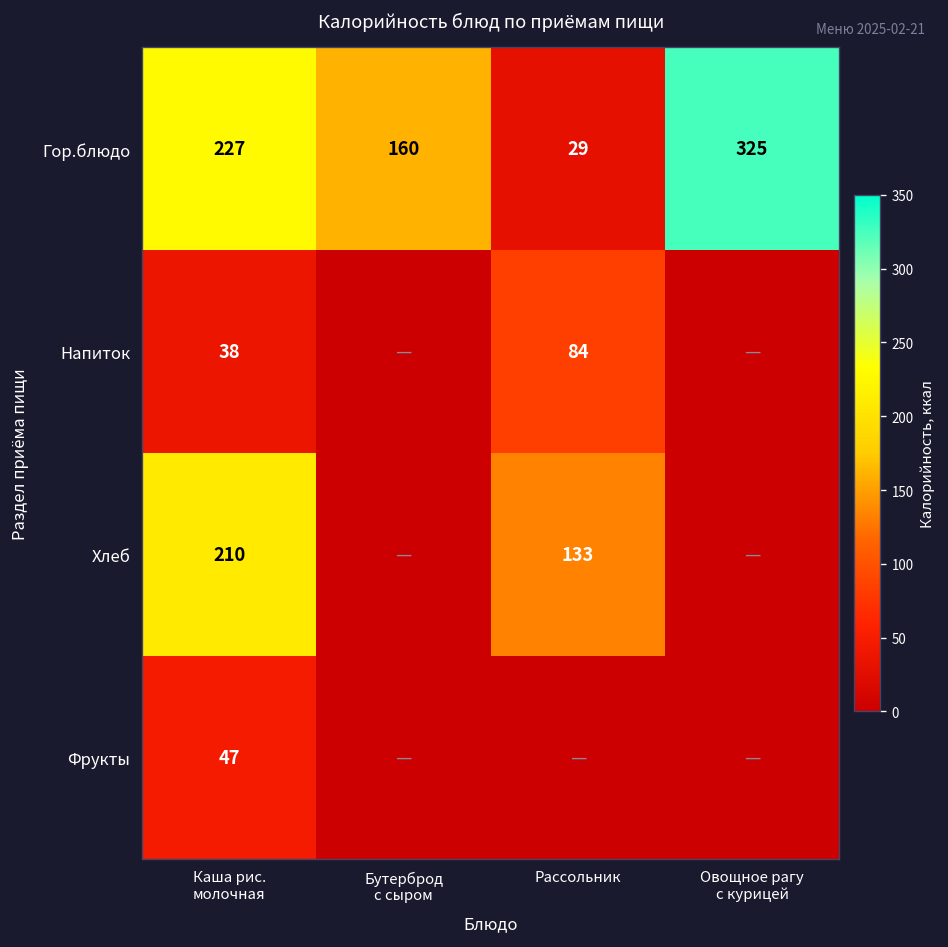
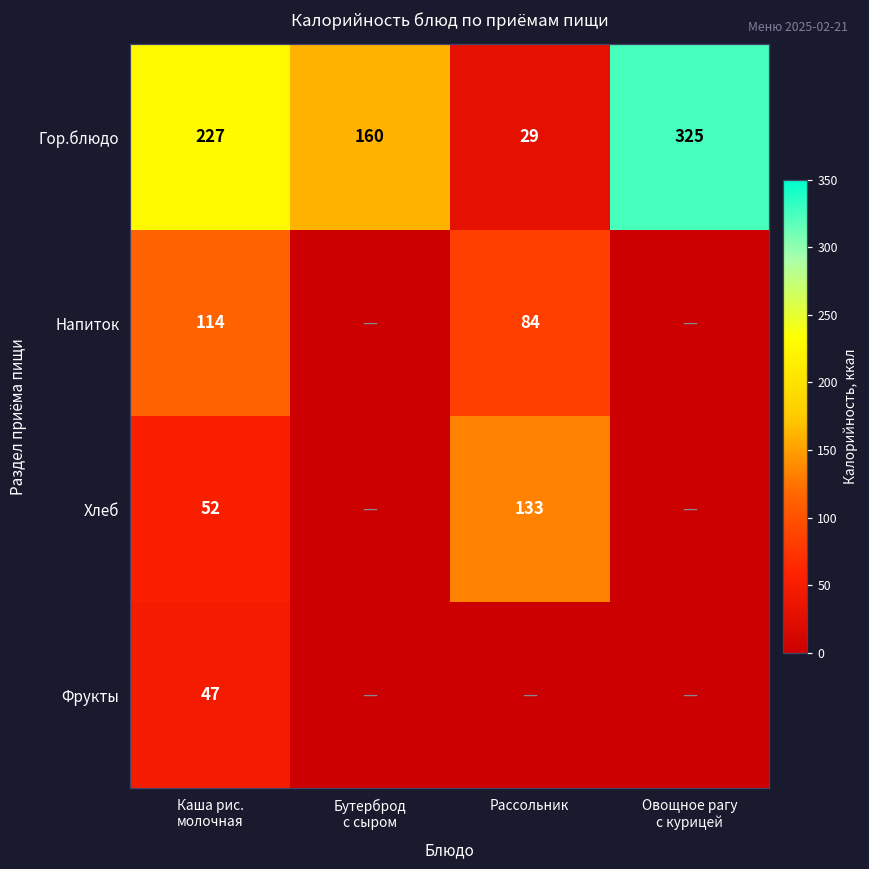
Напиток, Каша рис. молочная: 38 -> 114
Хлеб, Каша рис. молочная: 210 -> 52
